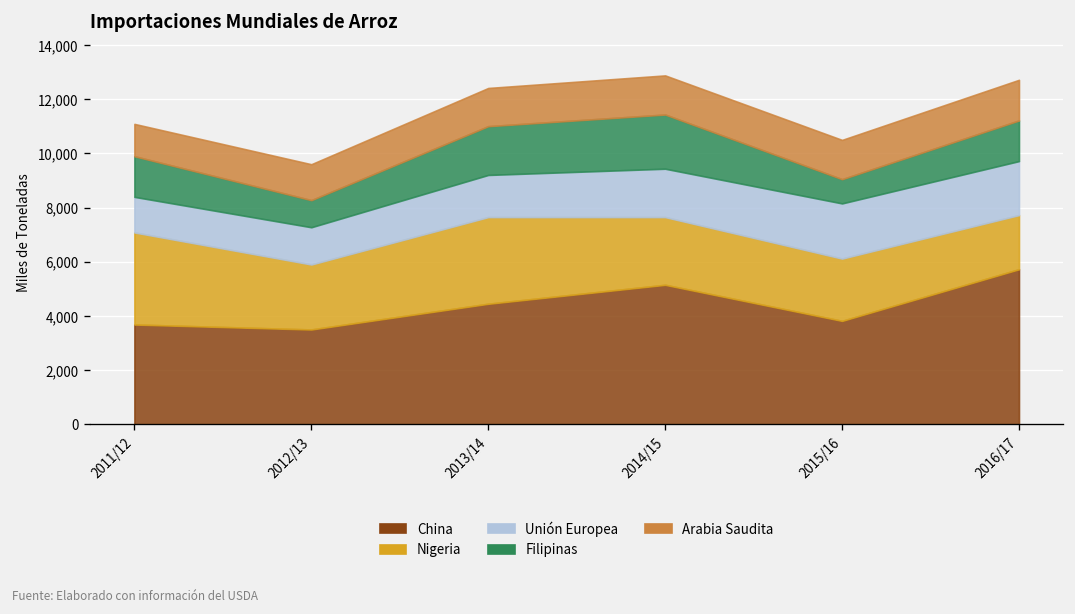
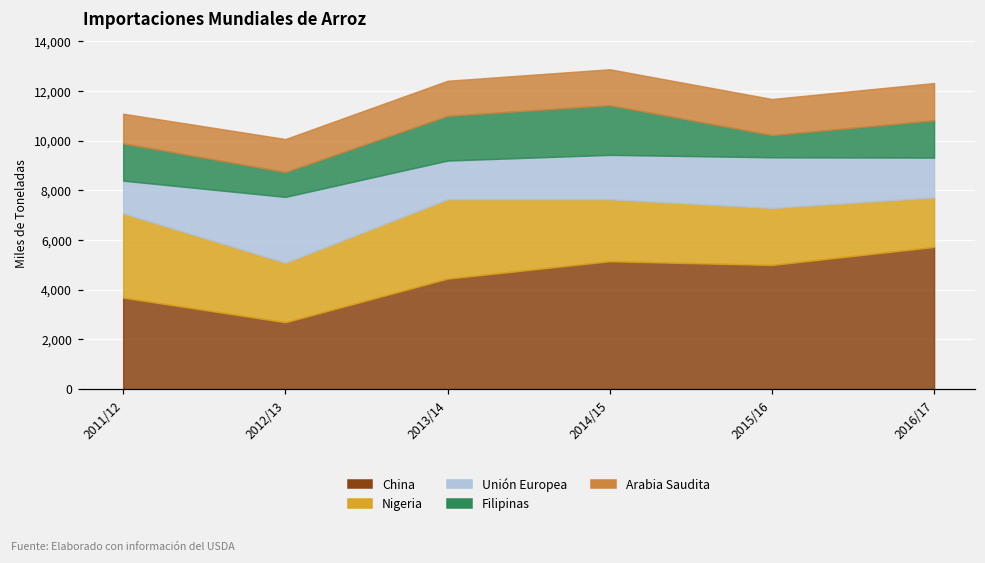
China, 2012/13: 3,500 -> 2,700
Unión Europea, 2012/13: 1,400 -> 2,700
China, 2015/16: 3,800 -> 5,000
Unión Europea, 2016/17: 2,000 -> 1,600
